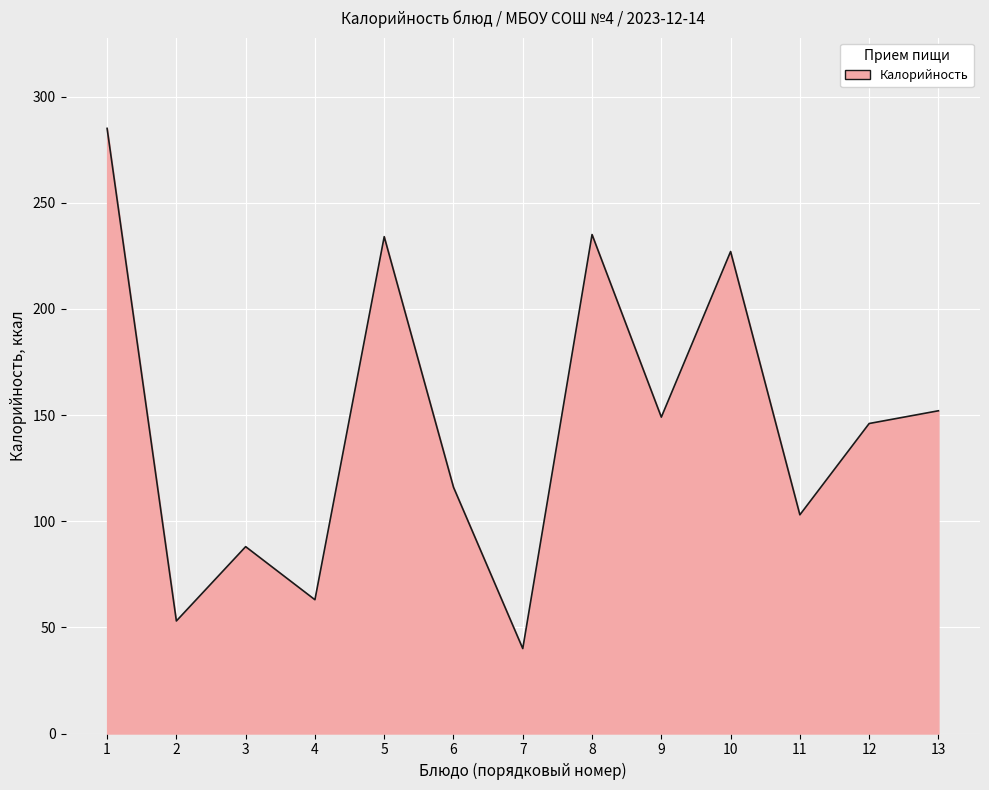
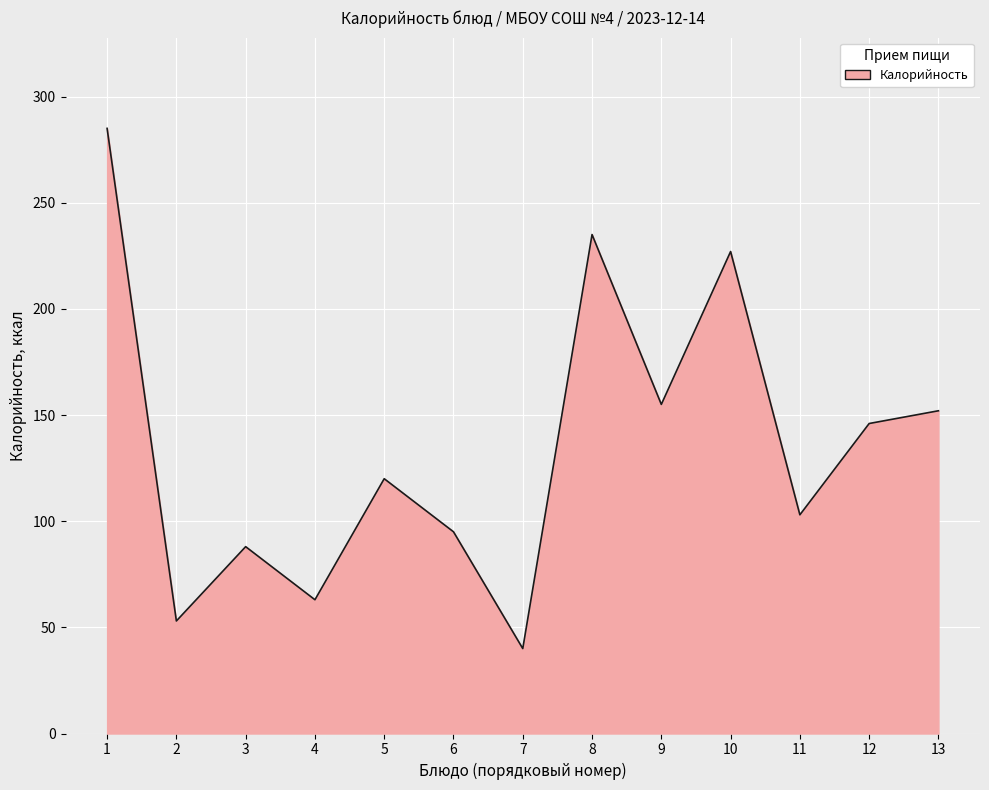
5: 234 -> 120
6: 116 -> 95
9: 149 -> 155
